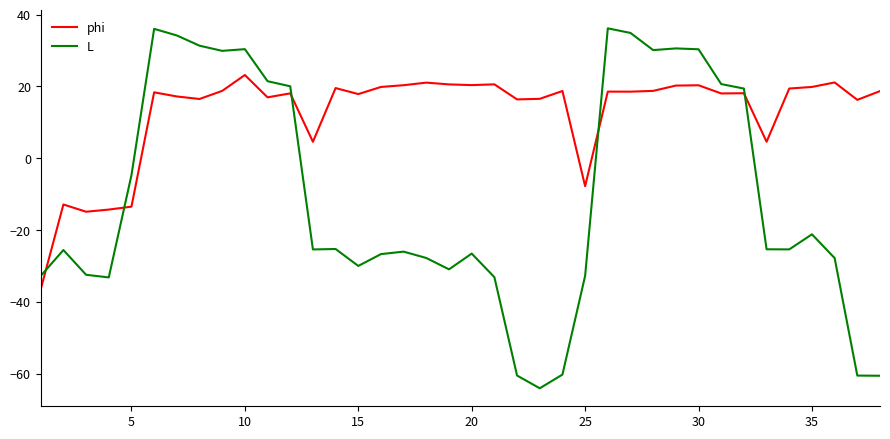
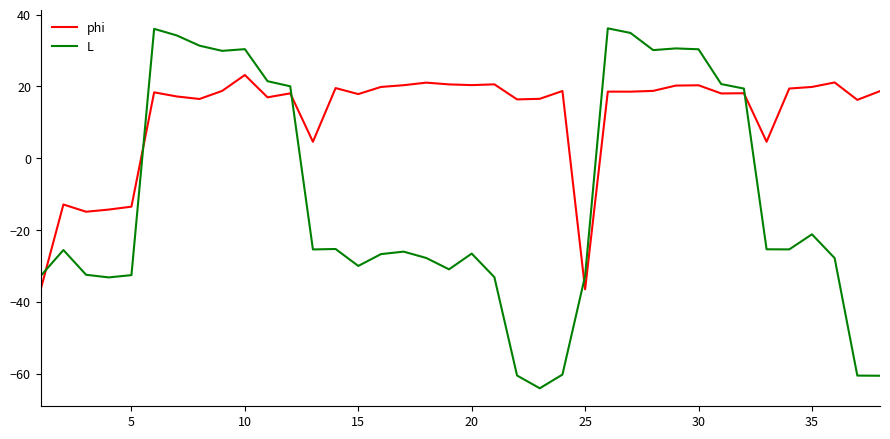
L, 5: -5 -> -33
phi, 25: -8 -> -36
